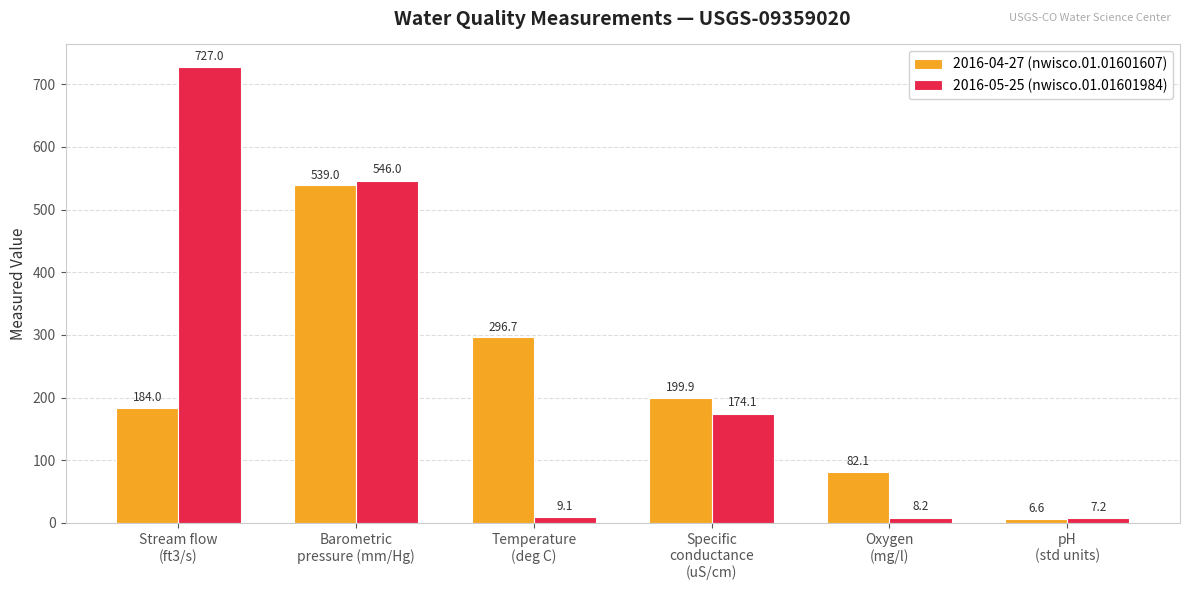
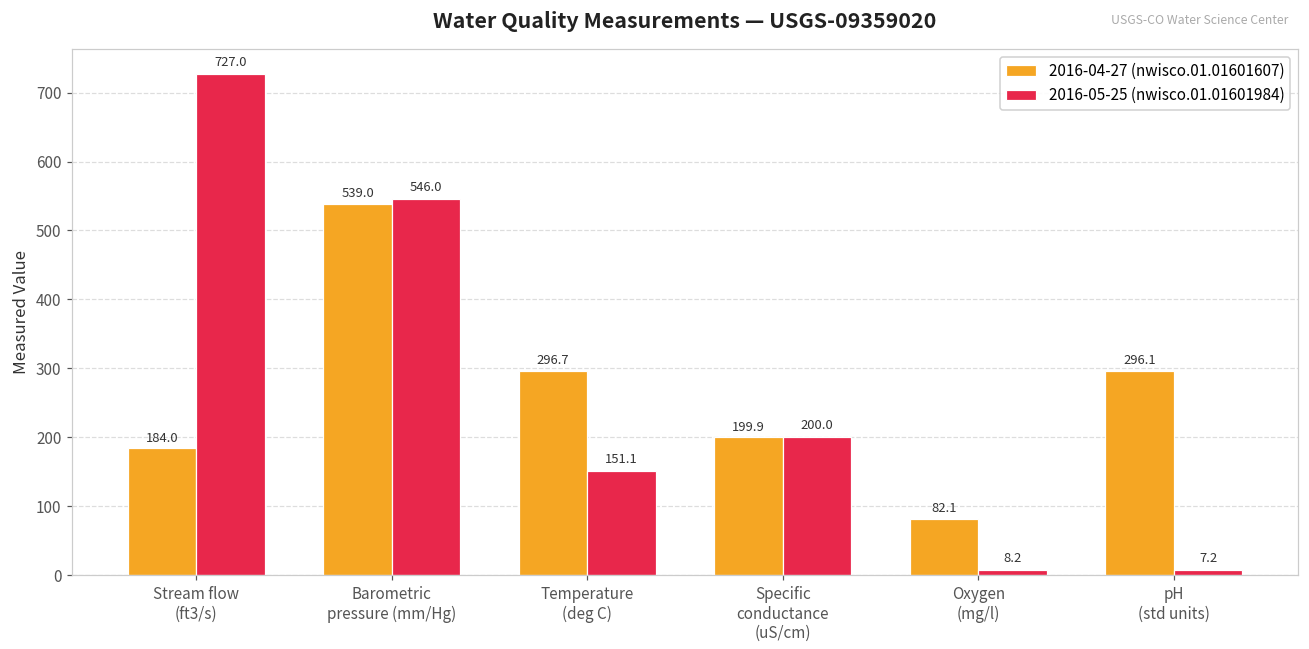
2016-05-25 (nwisco.01.01601984), Temperature (deg C): 9.1 -> 151.1
2016-05-25 (nwisco.01.01601984), Specific conductance (uS/cm): 174.1 -> 200.0
2016-04-27 (nwisco.01.01601607), pH (std units): 6.6 -> 296.1
